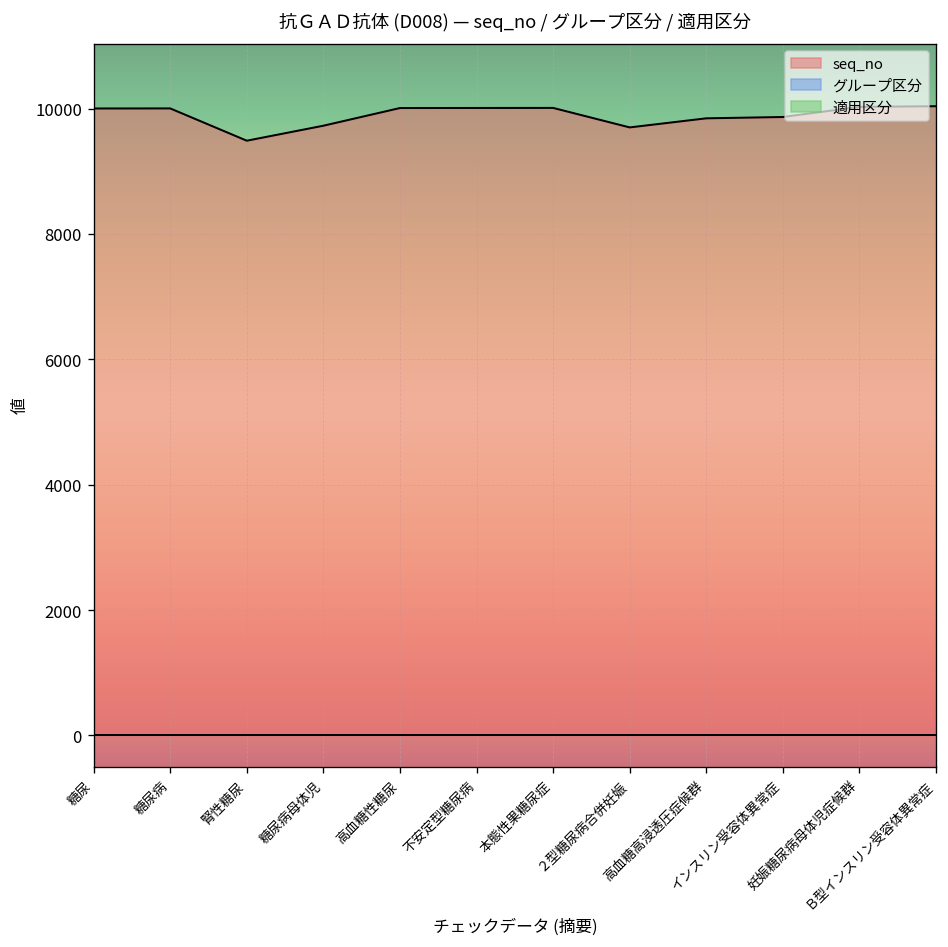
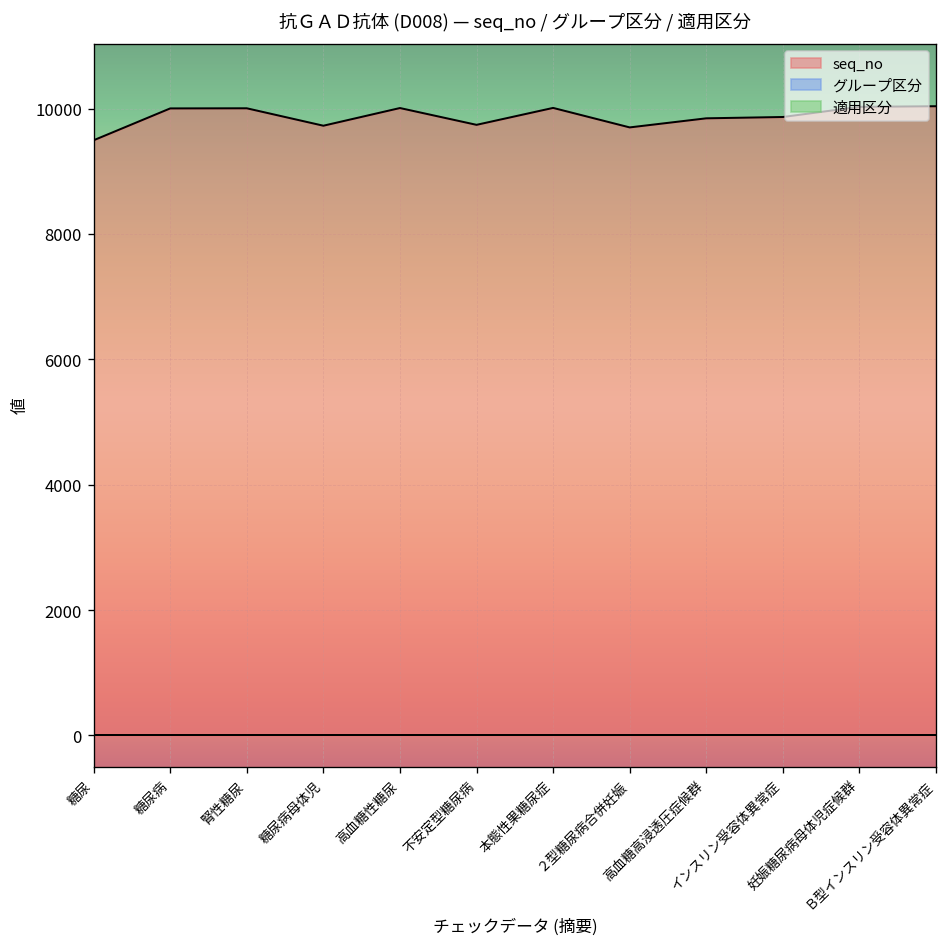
seq_no, 糖尿: 10000 -> 9500
seq_no, 腎性糖尿: 9500 -> 10000
seq_no, 不安定型糖尿病: 10000 -> 9700
